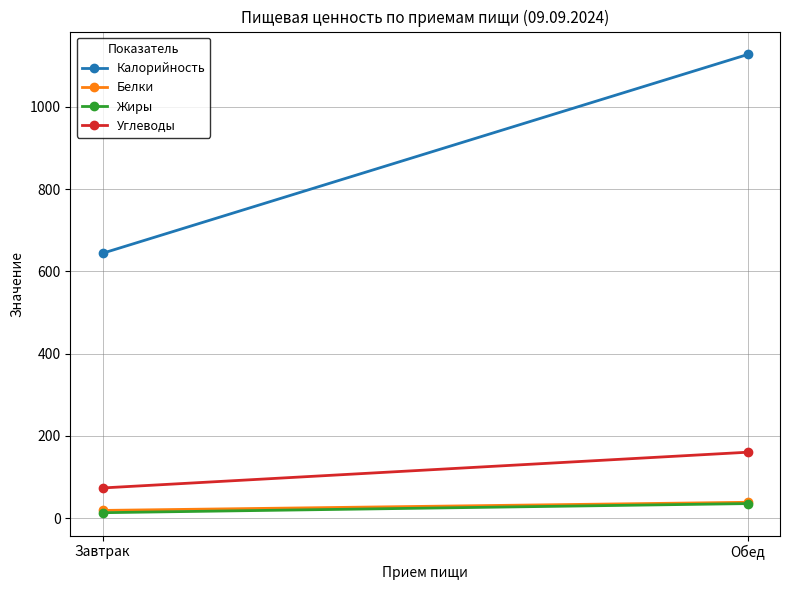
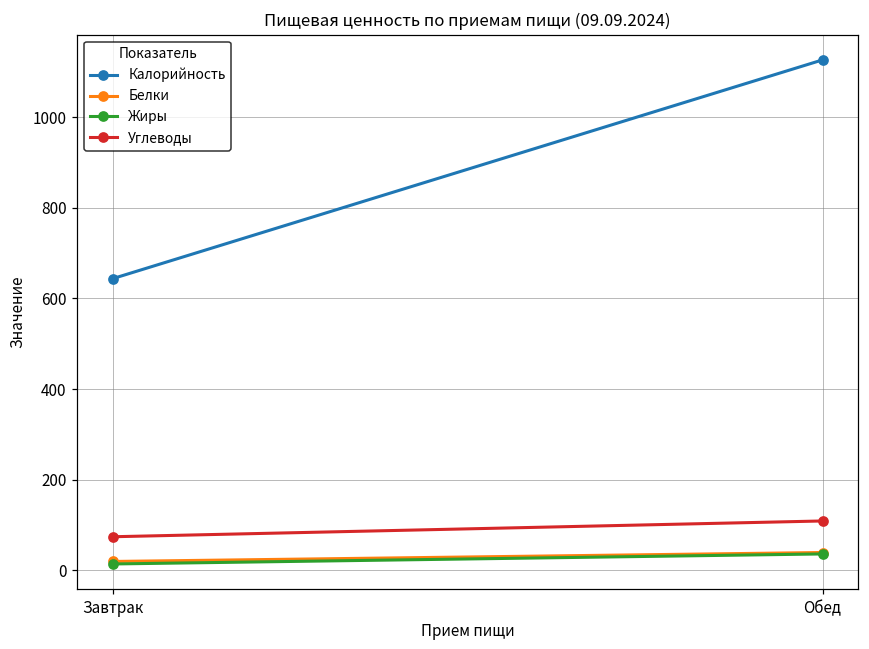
Углеводы, Обед: 160 -> 110
